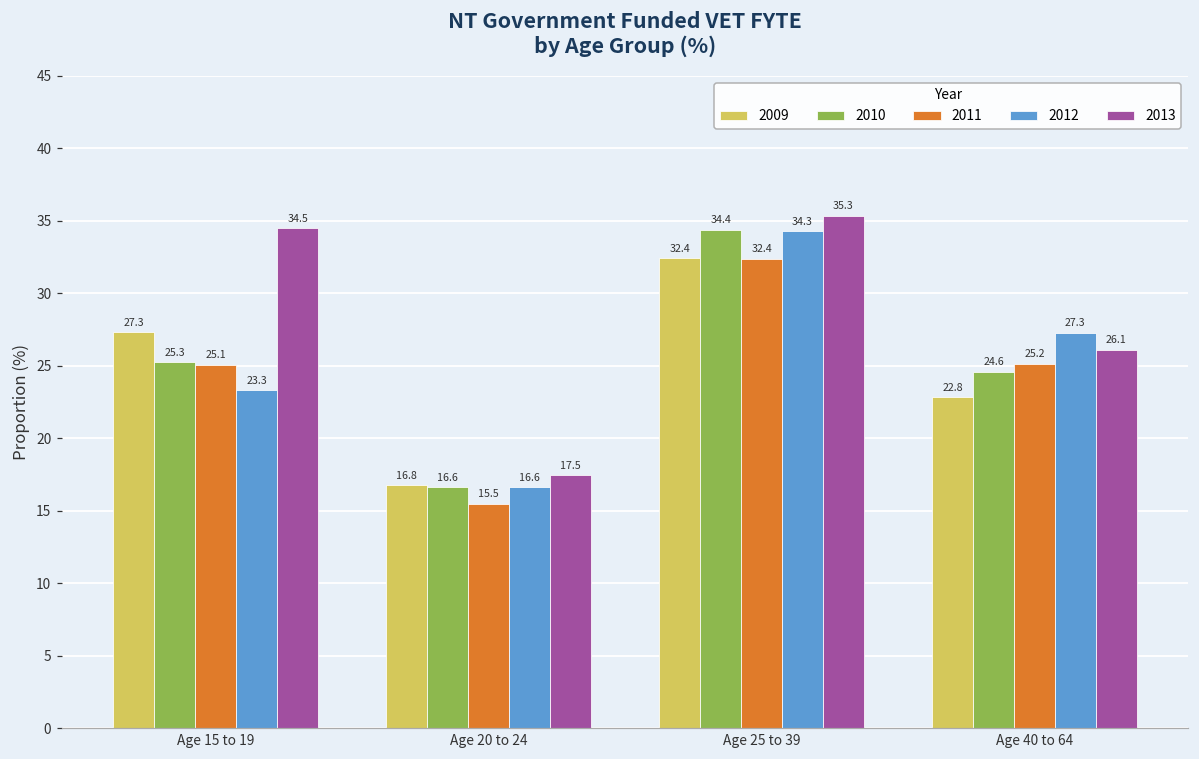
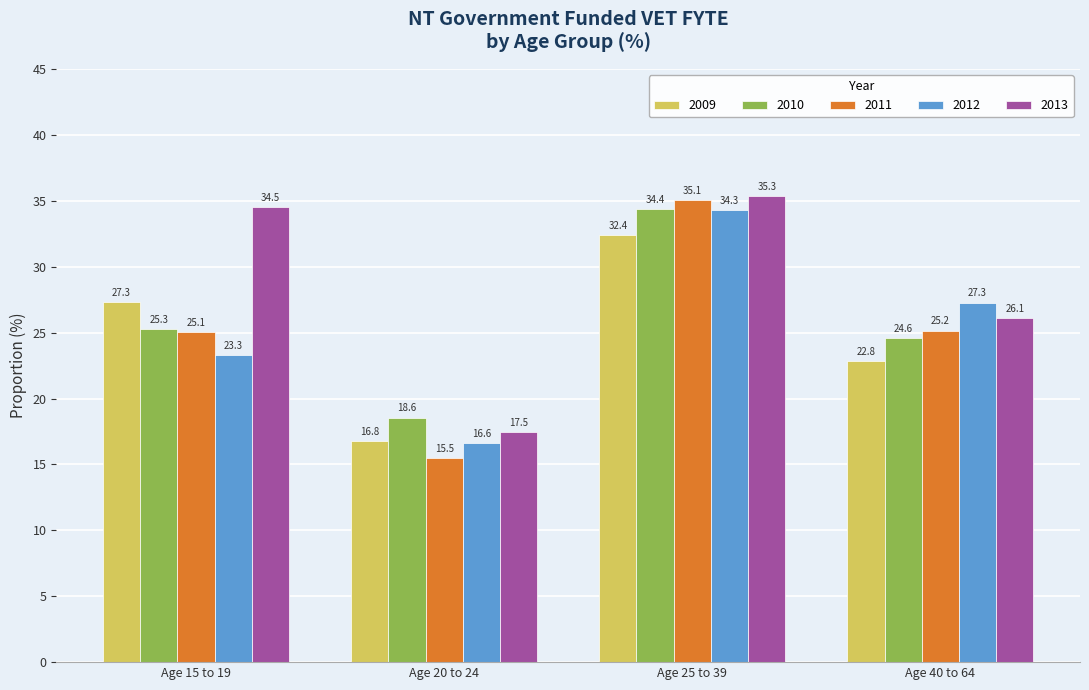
2010, Age 20 to 24: 16.6 -> 18.6
2011, Age 25 to 39: 32.4 -> 35.1
